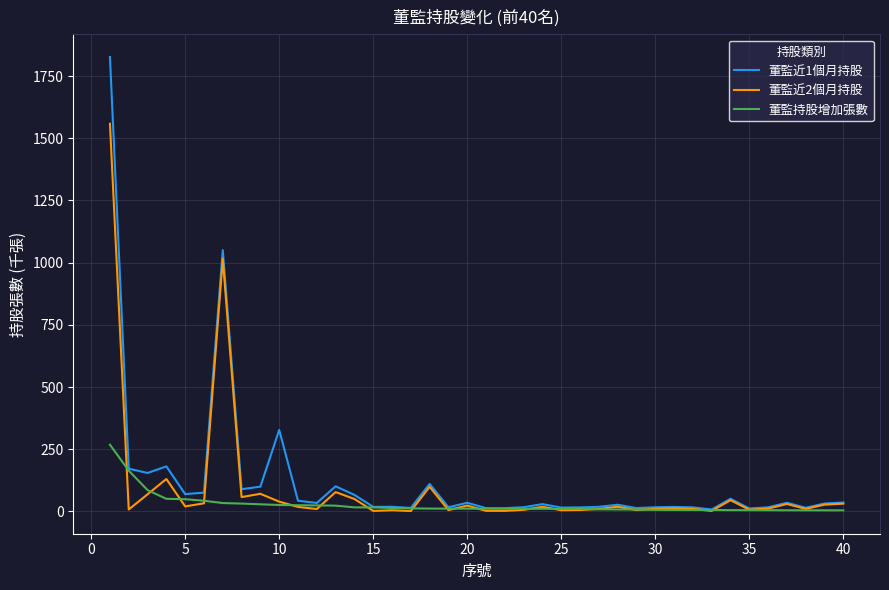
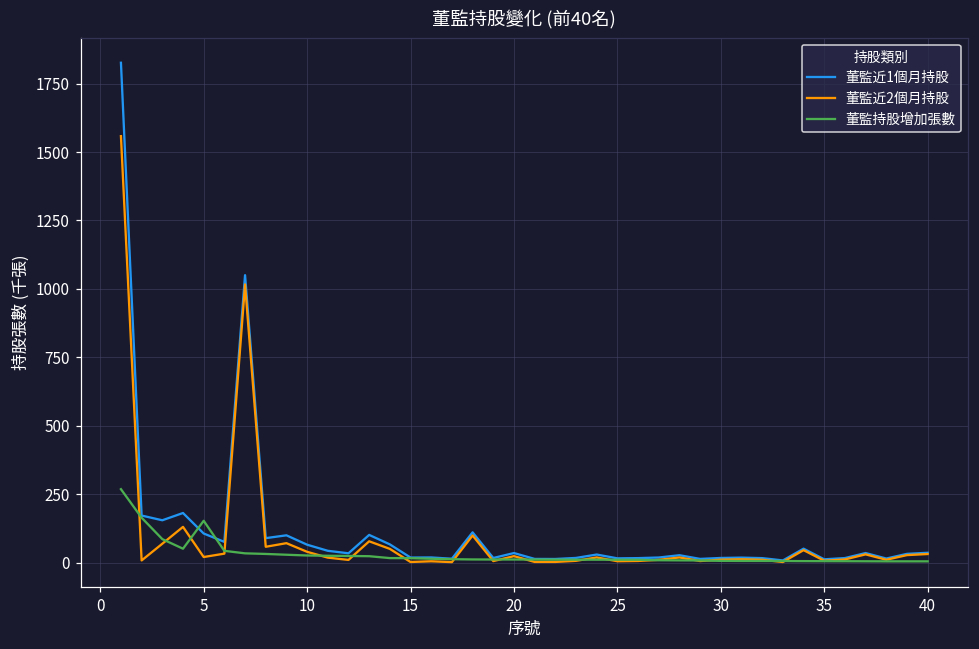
董監近1個月持股, 5: 70 -> 110
董監持股增加張數, 5: 50 -> 150
董監近1個月持股, 10: 330 -> 70
